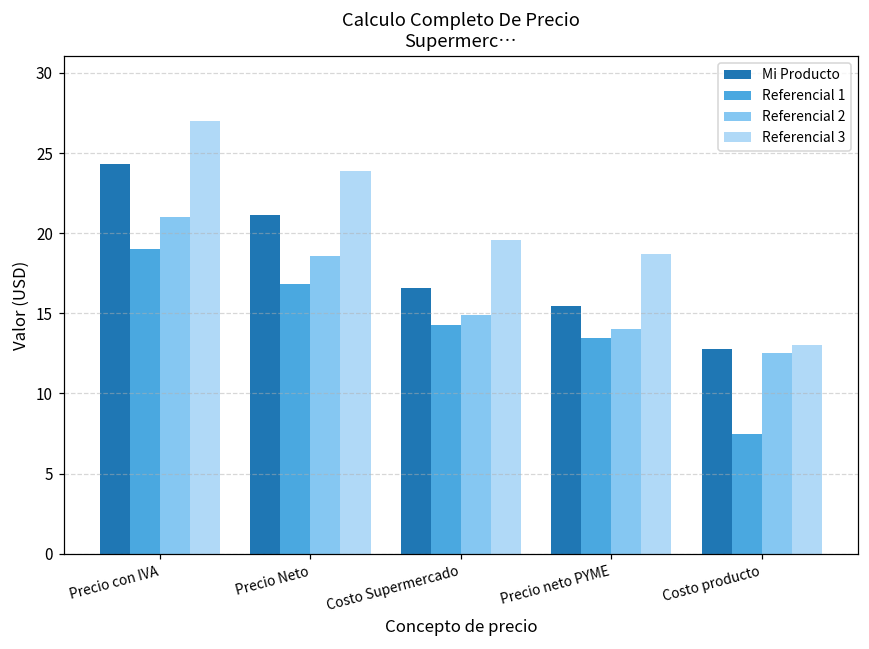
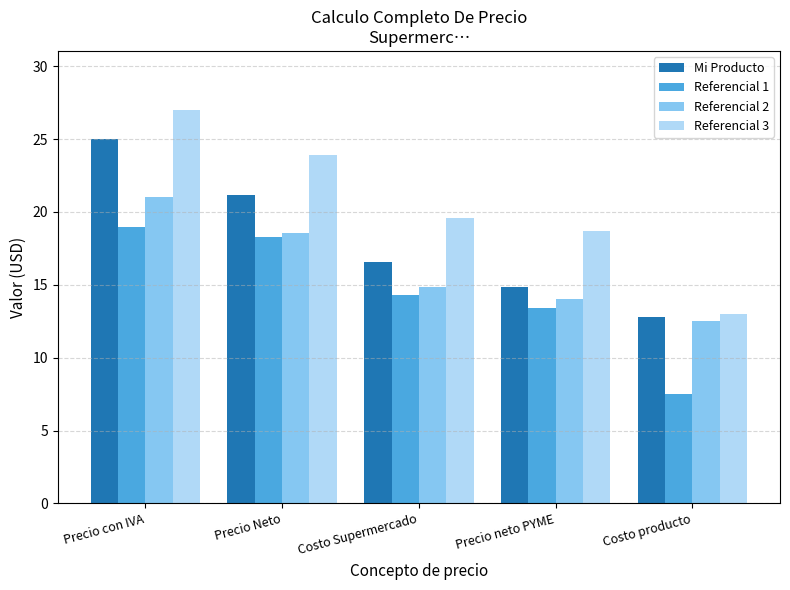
Mi Producto, Precio con IVA: 24.3 -> 25.0
Referencial 1, Precio Neto: 16.8 -> 18.3
Mi Producto, Precio neto PYME: 15.4 -> 14.8
